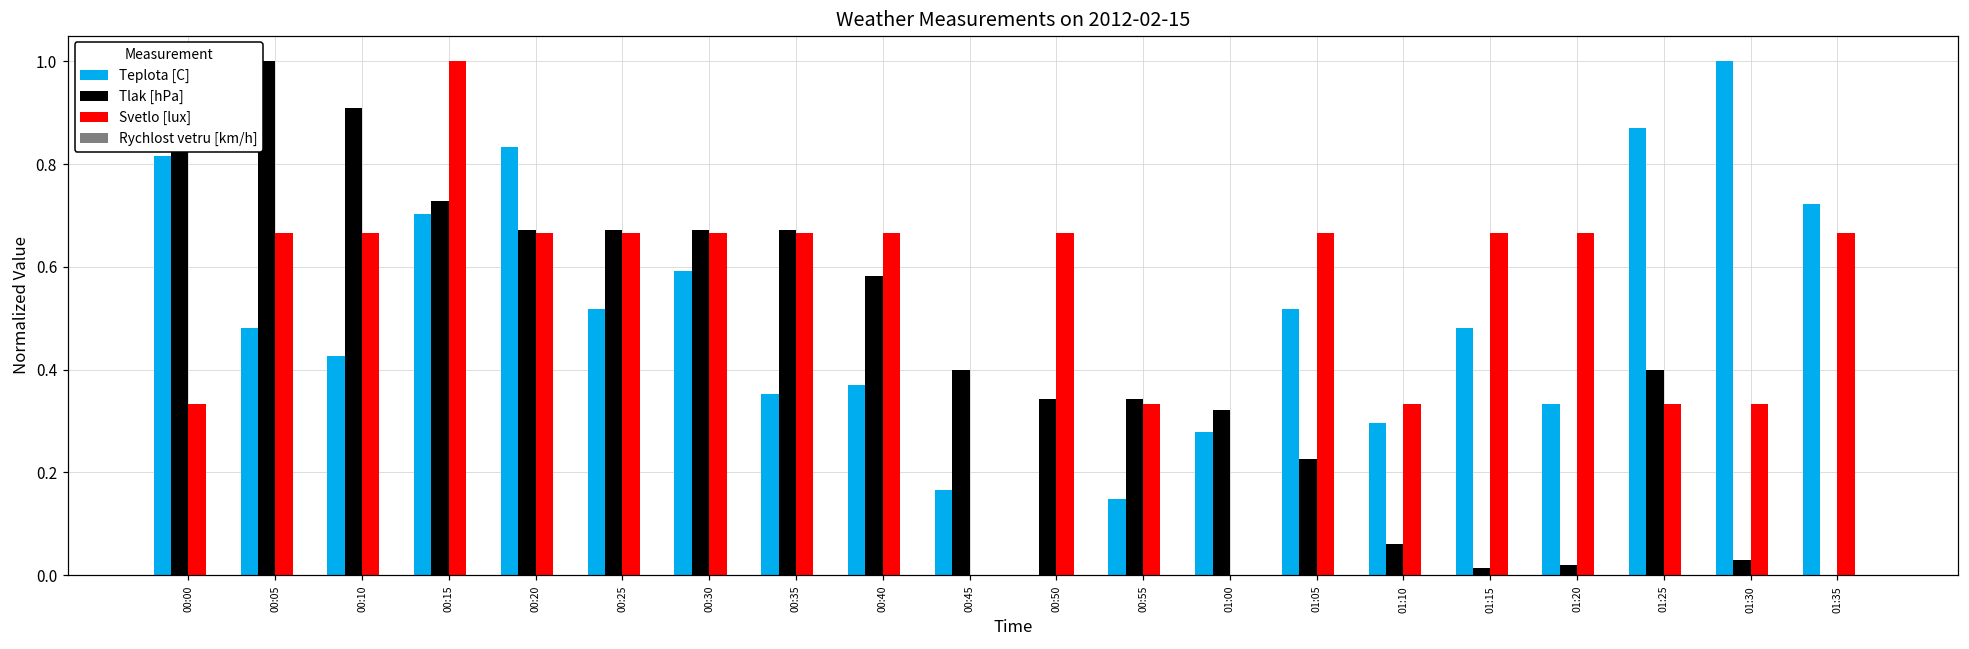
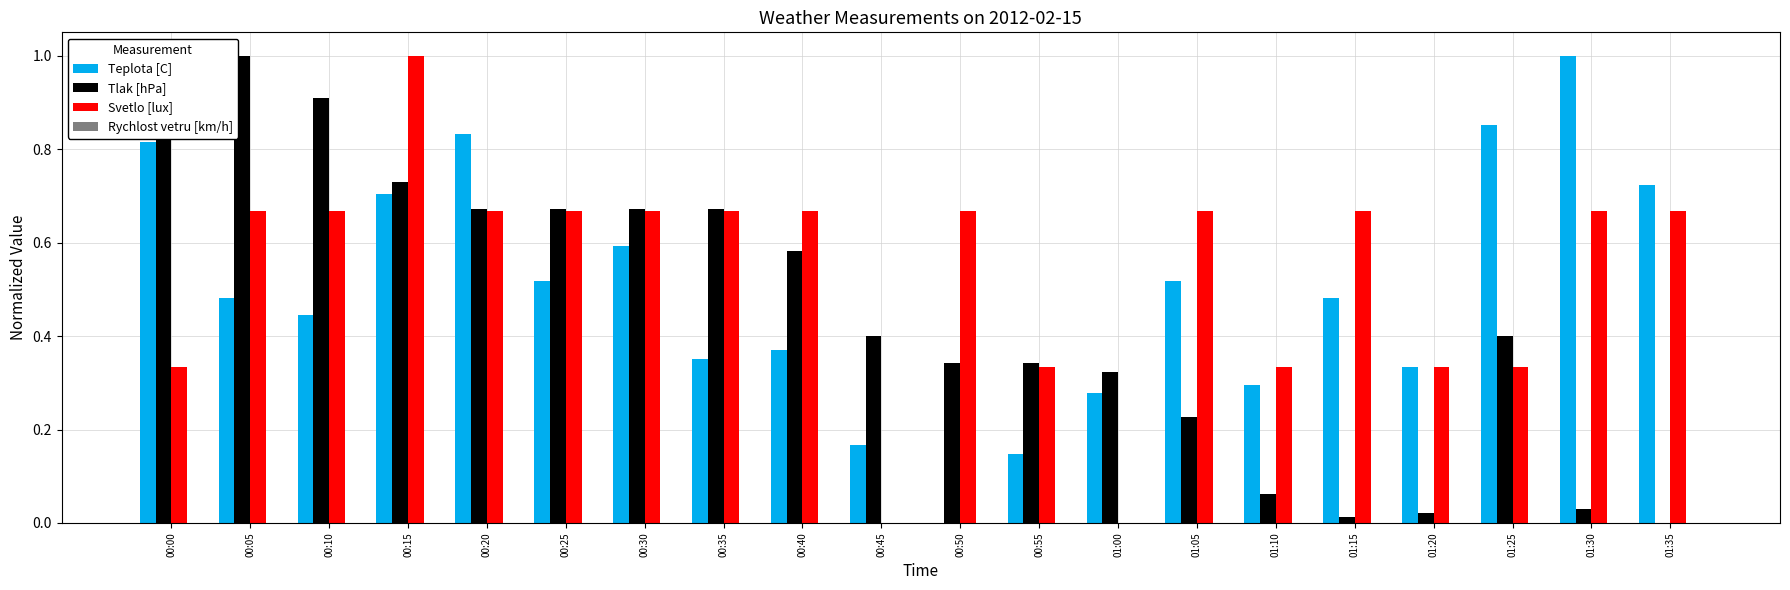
Teplota [C], 00:10: 0.43 -> 0.44
Svetlo [lux], 01:20: 0.67 -> 0.33
Teplota [C], 01:25: 0.87 -> 0.85
Svetlo [lux], 01:30: 0.33 -> 0.67
